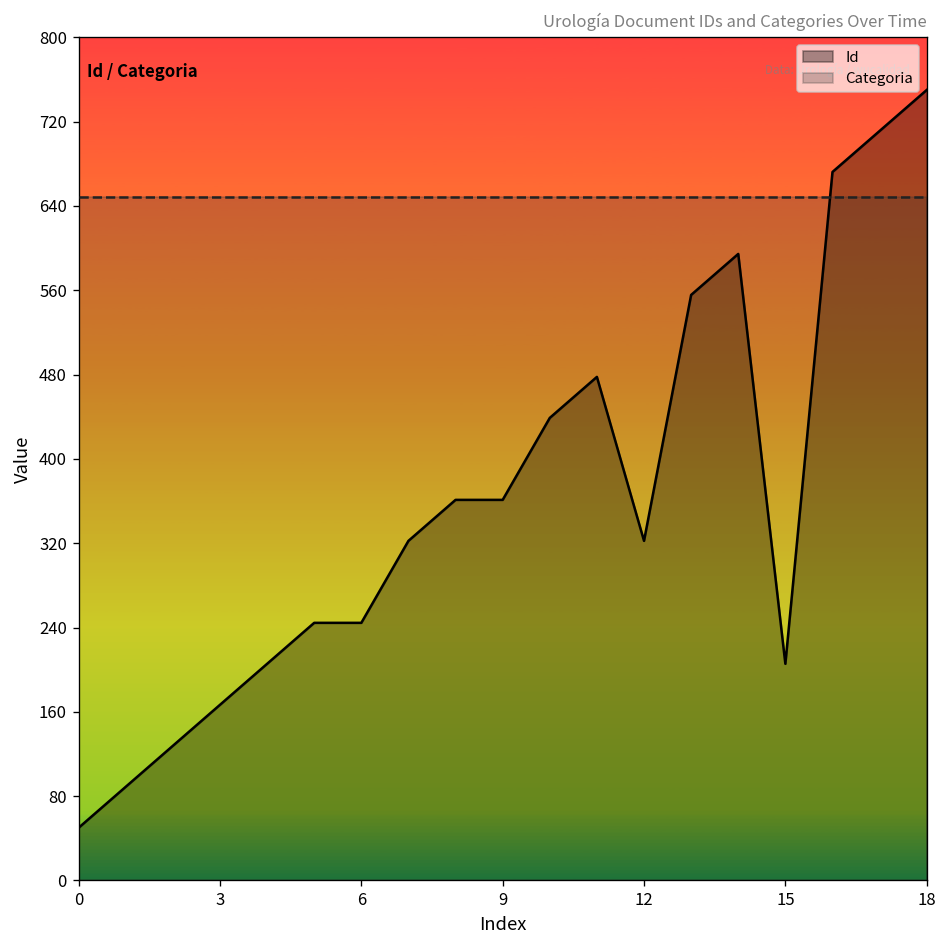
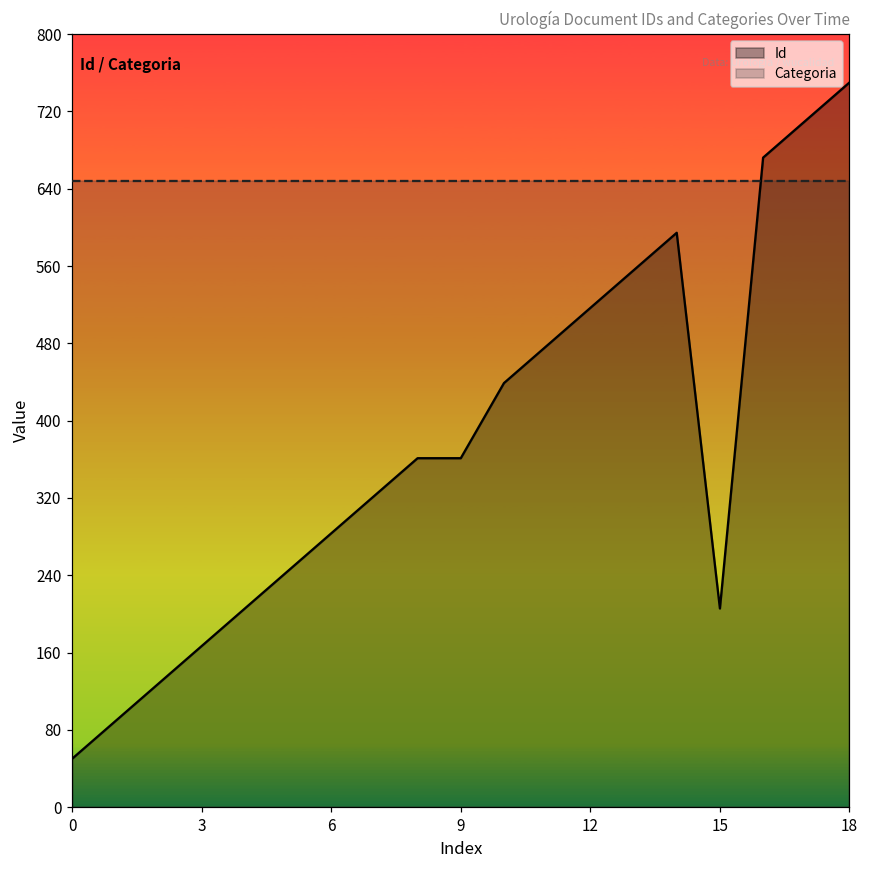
Id, 6: 240 -> 280
Id, 12: 320 -> 520
